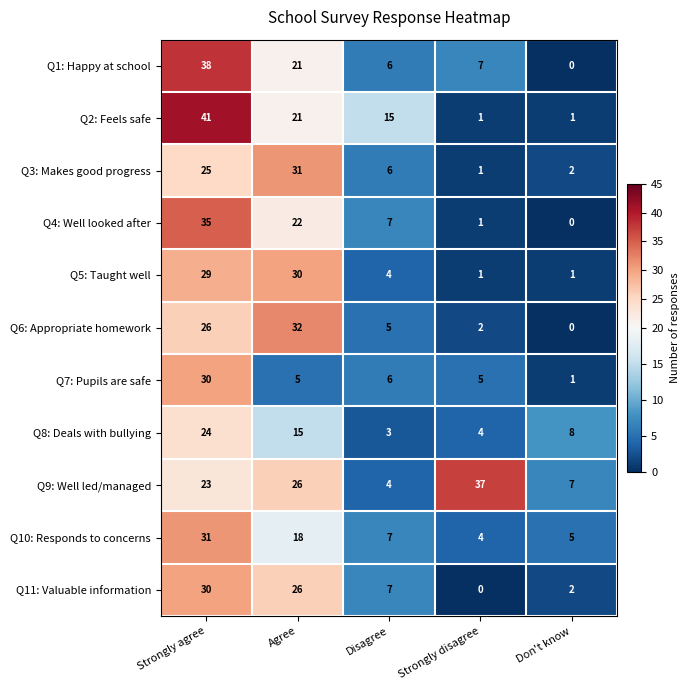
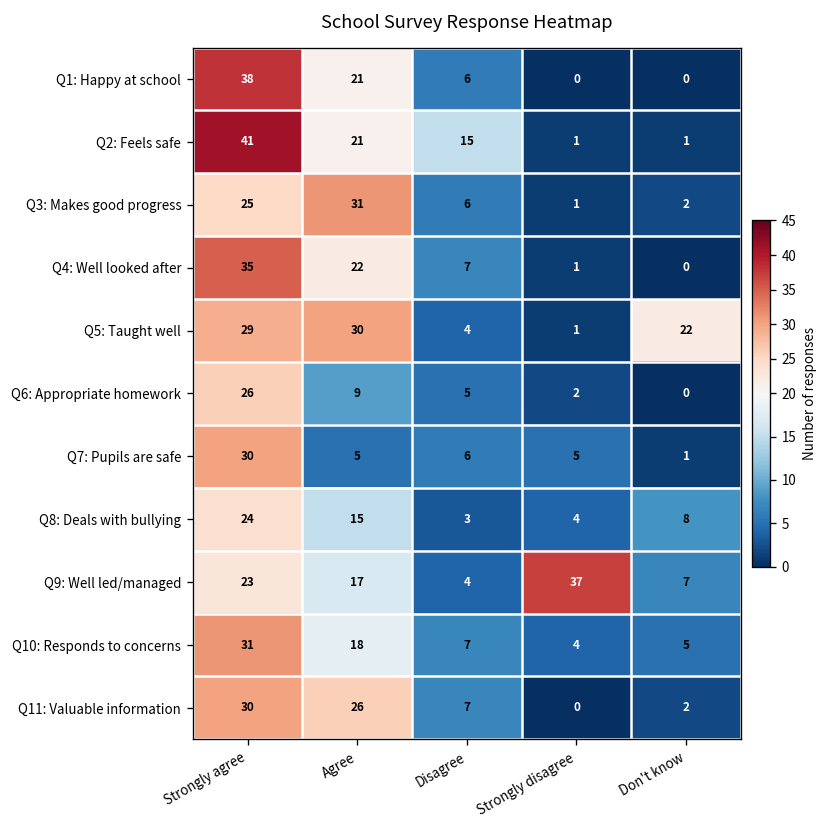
Q1: Happy at school, Strongly disagree: 7 -> 0
Q5: Taught well, Don't know: 1 -> 22
Q6: Appropriate homework, Agree: 32 -> 9
Q9: Well led/managed, Agree: 26 -> 17
